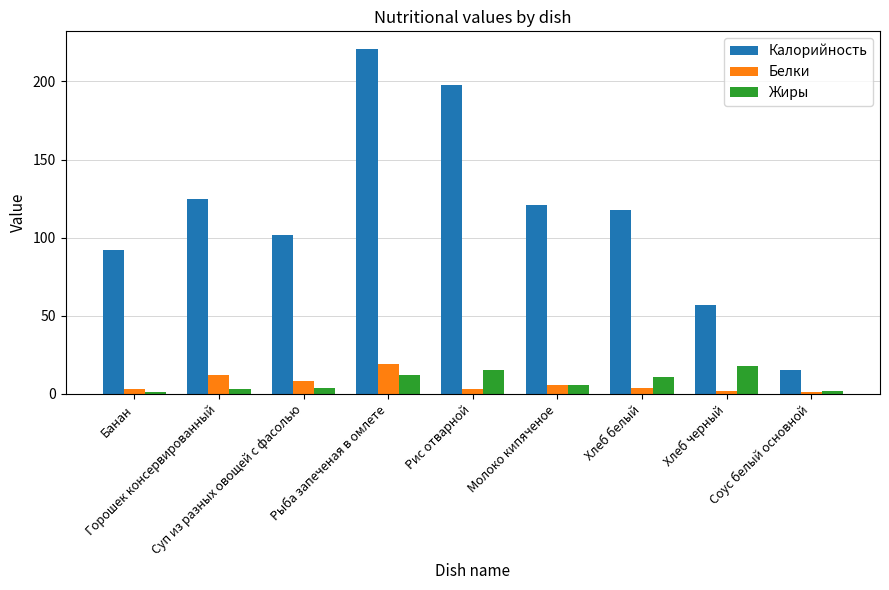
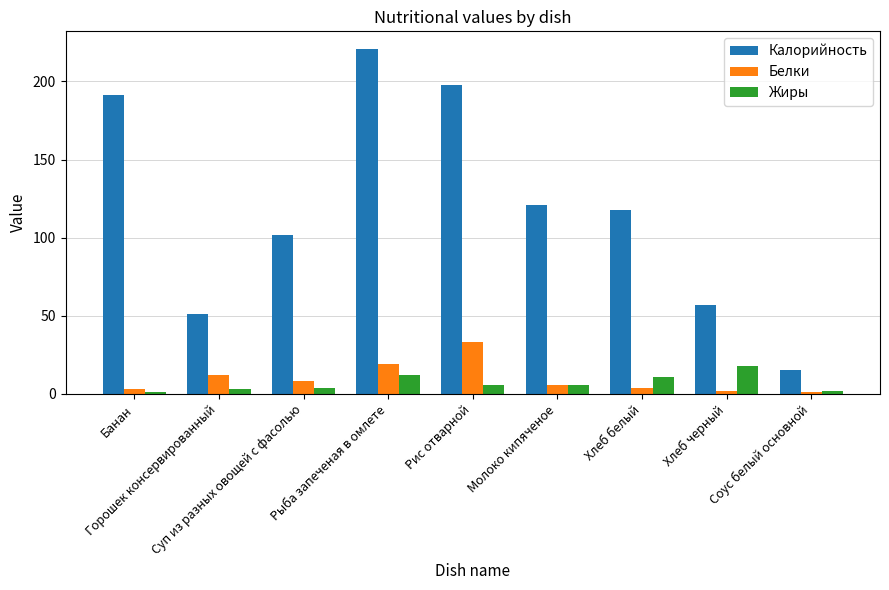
Калорийность, Банан: 92 -> 191
Калорийность, Горошек консервированный: 125 -> 51
Белки, Рис отварной: 3 -> 33
Жиры, Рис отварной: 15 -> 6
